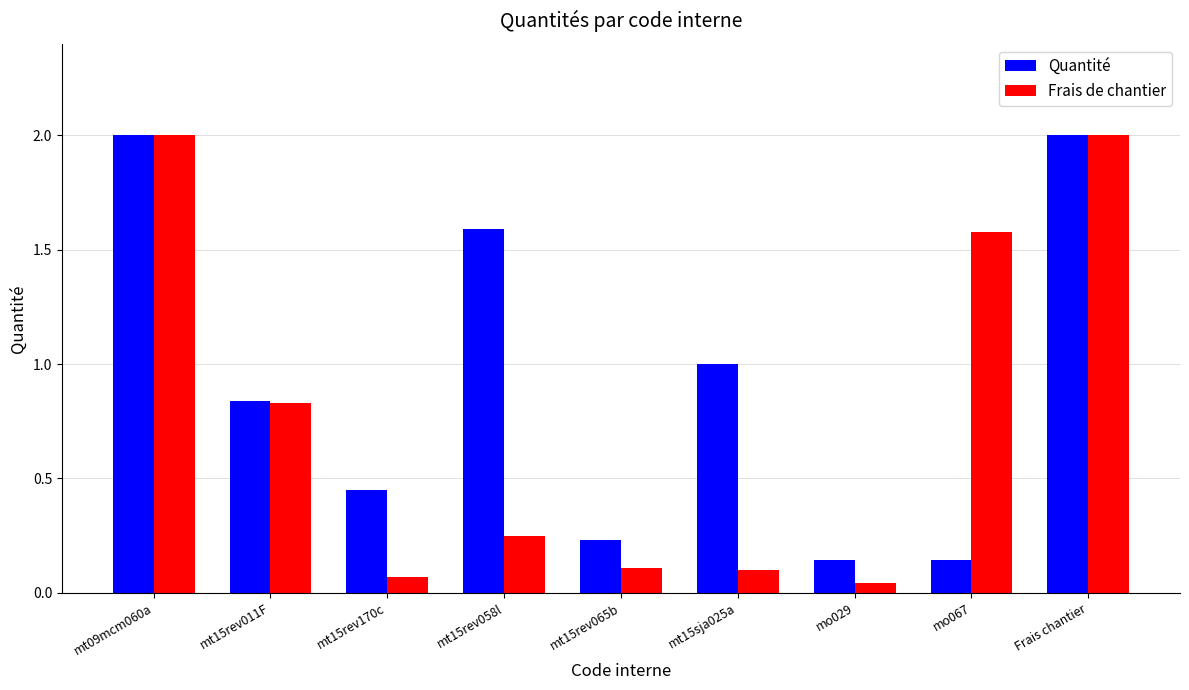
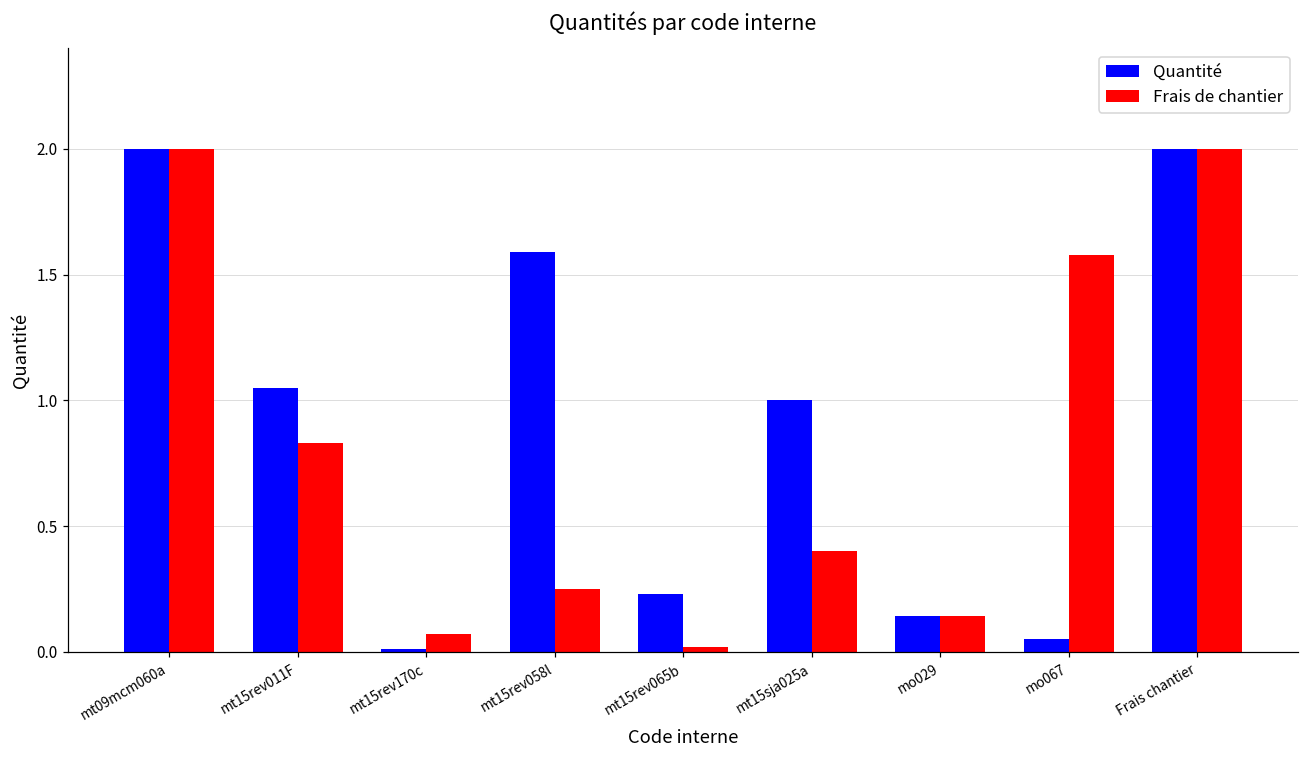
Quantité, mt15rev011F: 0.84 -> 1.05
Quantité, mt15rev170c: 0.45 -> 0.01
Frais de chantier, mt15rev065b: 0.11 -> 0.02
Frais de chantier, mt15sja025a: 0.1 -> 0.4
Frais de chantier, mo029: 0.04 -> 0.15
Quantité, mo067: 0.15 -> 0.05
